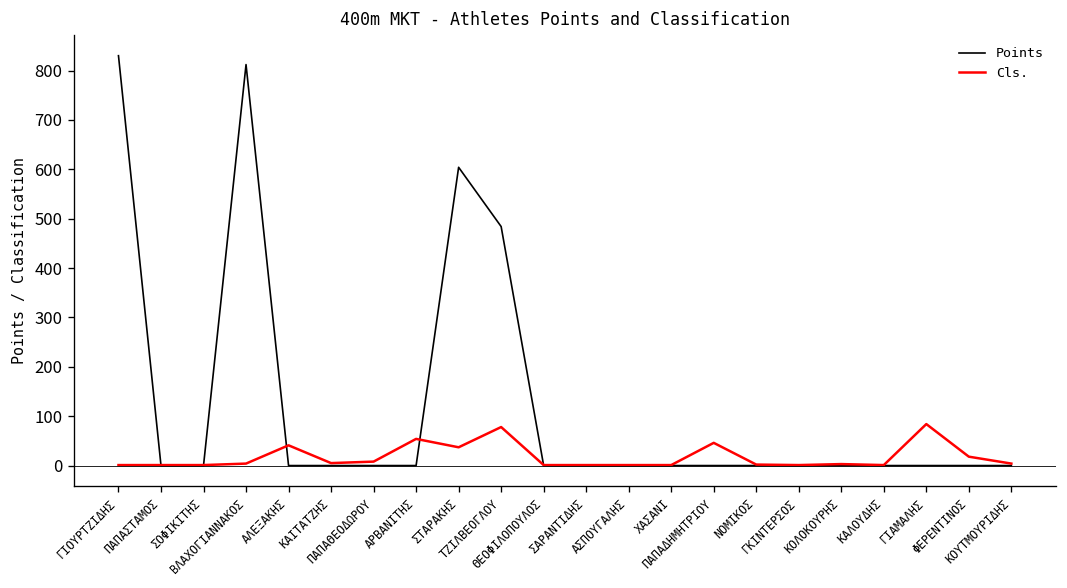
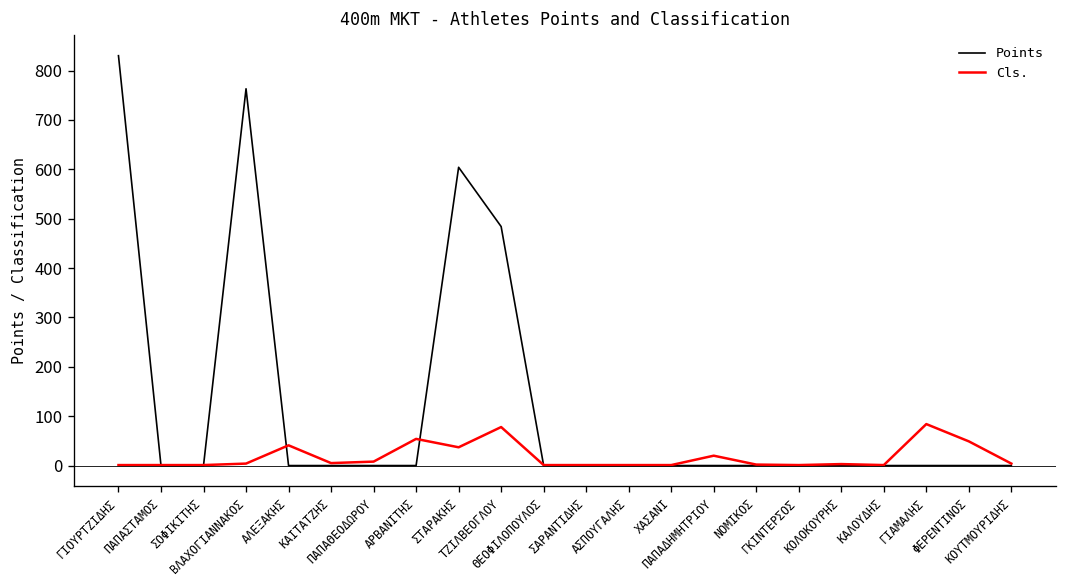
Points, ΒΛΑΧΟΓΙΑΝΝΑΚΟΣ: 810 -> 760
Cls., ΠΑΠΑΔΗΜΗΤΡΙΟΥ: 50 -> 20
Cls., ΦΕΡΕΝΤΙΝΟΣ: 20 -> 50
